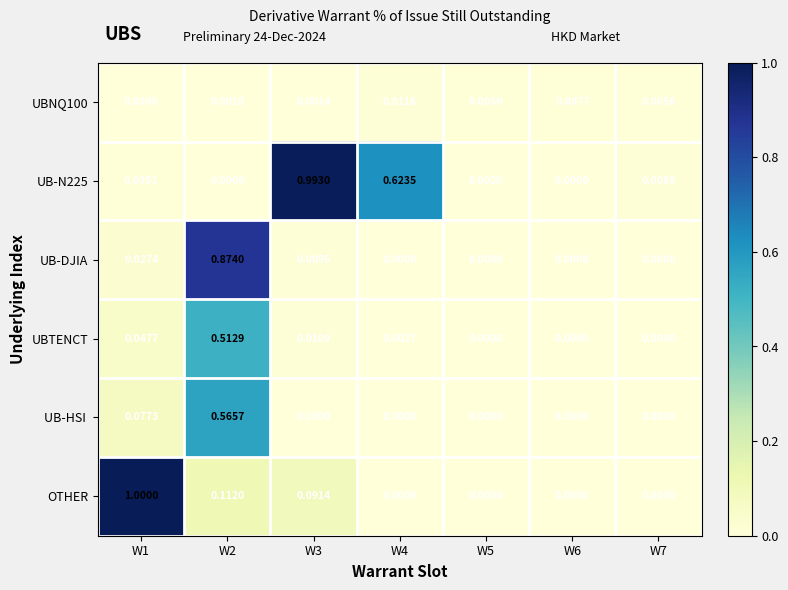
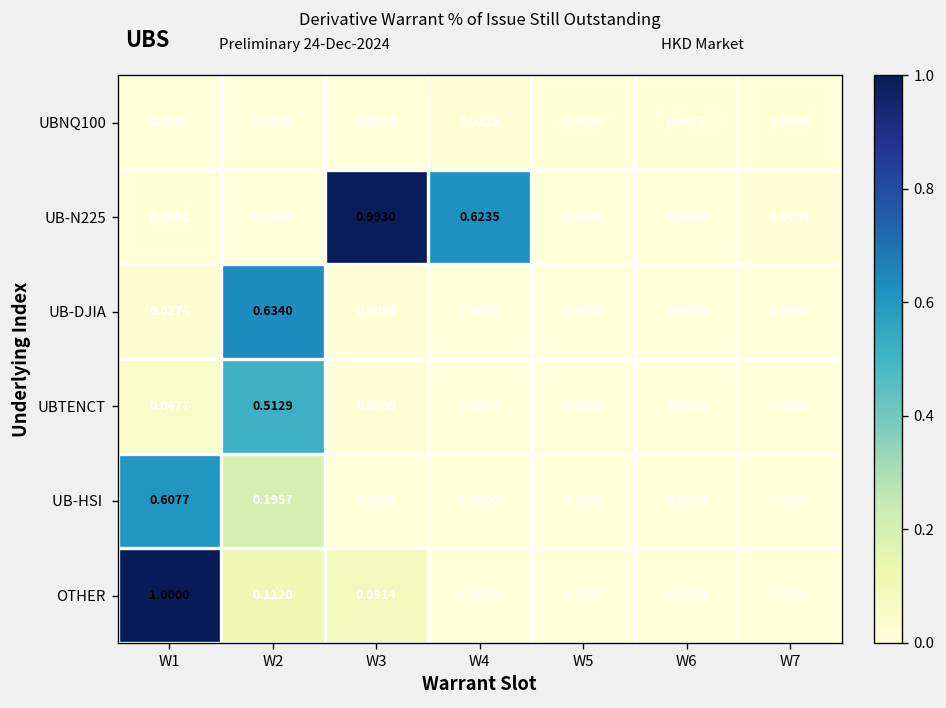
UB-DJIA, W2: 0.8740 -> 0.6340
UB-HSI, W1: 0.0773 -> 0.6077
UB-HSI, W2: 0.5657 -> 0.1957
